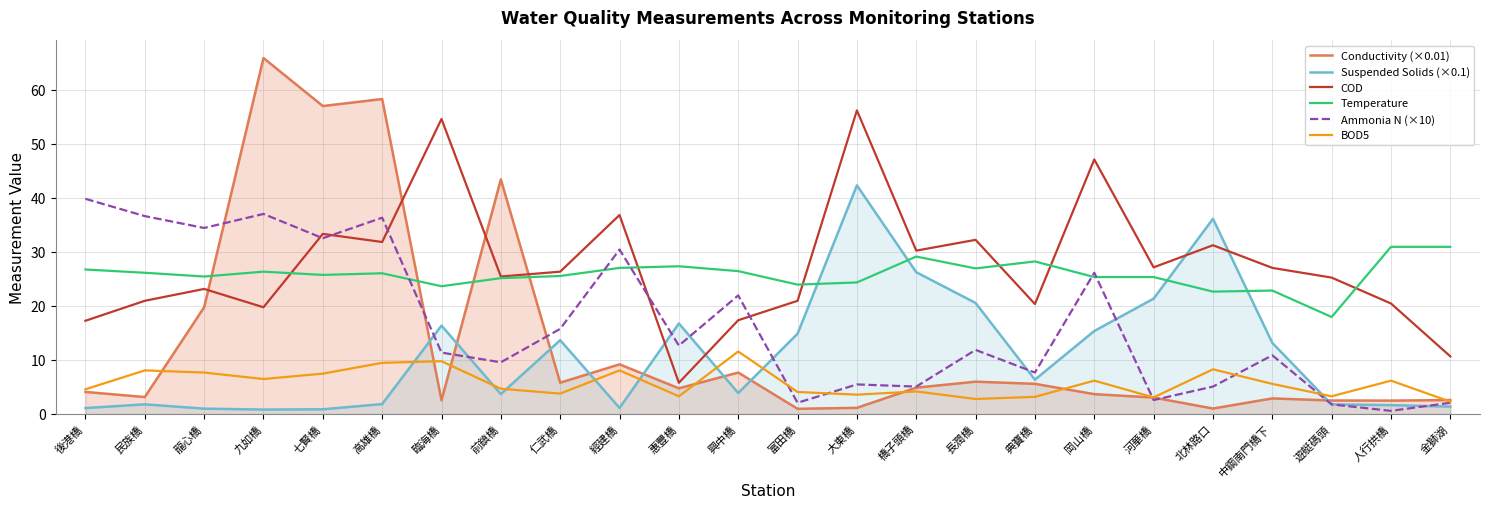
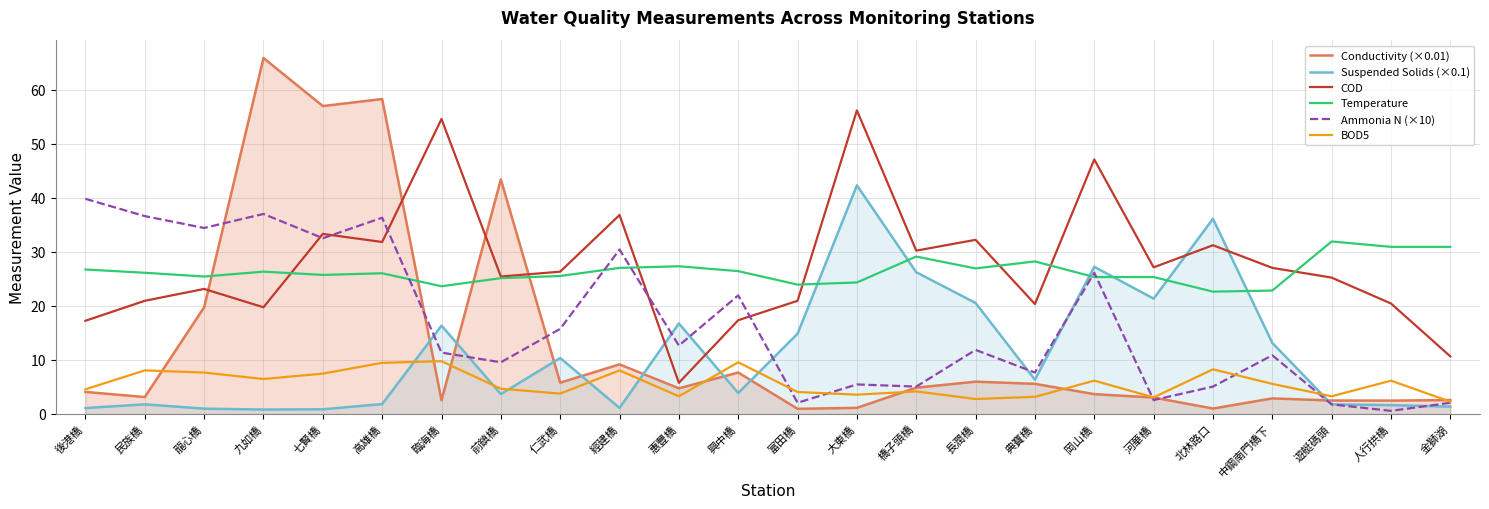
Suspended Solids (×0.1), 仁武橋: 14 -> 10
BOD5, 興中橋: 12 -> 10
Suspended Solids (×0.1), 岡山橋: 15 -> 27
Temperature, 遊艇碼頭: 18 -> 32
